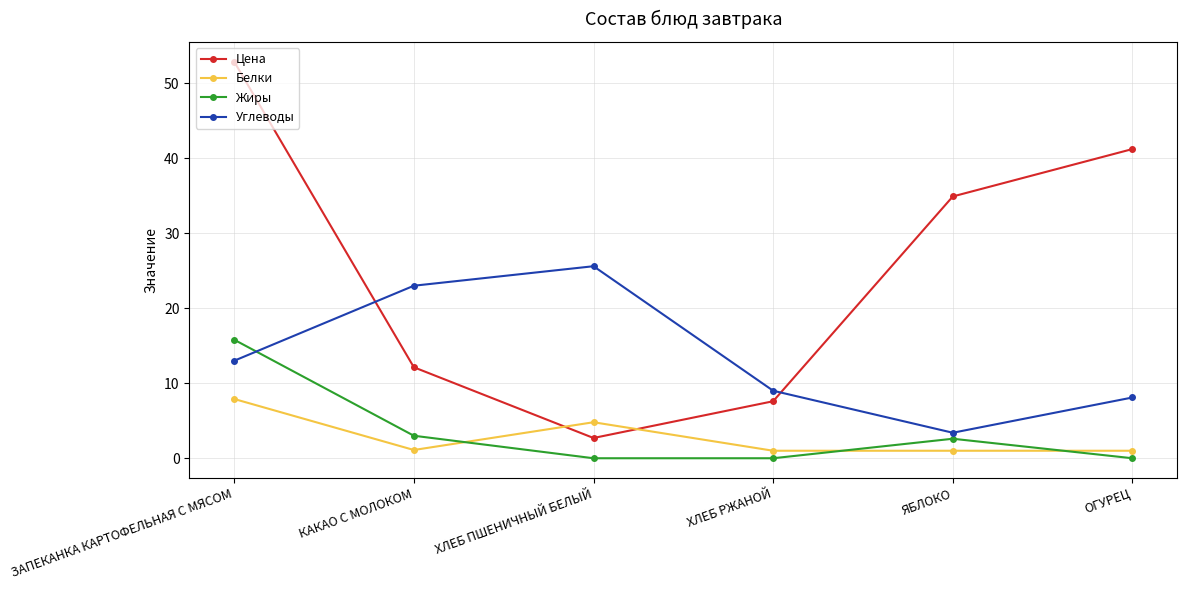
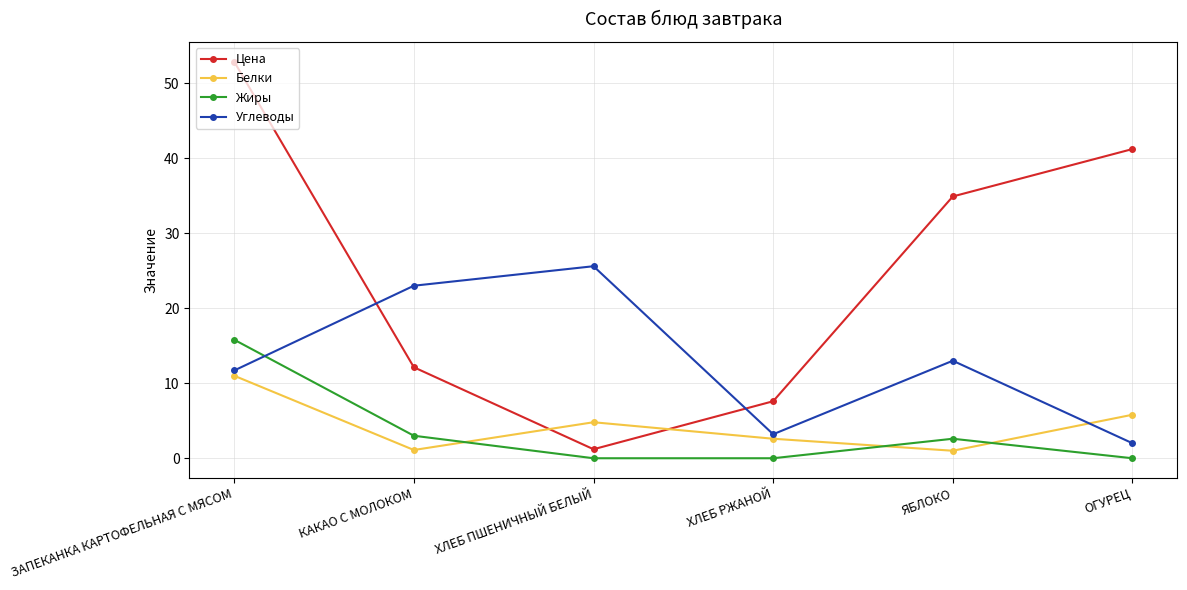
Белки, ЗАПЕКАНКА КАРТОФЕЛЬНАЯ С МЯСОМ: 8 -> 11
Углеводы, ЗАПЕКАНКА КАРТОФЕЛЬНАЯ С МЯСОМ: 13 -> 12
Цена, ХЛЕБ ПШЕНИЧНЫЙ БЕЛЫЙ: 3 -> 1
Белки, ХЛЕБ РЖАНОЙ: 1 -> 3
Углеводы, ХЛЕБ РЖАНОЙ: 9 -> 3
Углеводы, ЯБЛОКО: 3 -> 13
Белки, ОГУРЕЦ: 1 -> 6
Углеводы, ОГУРЕЦ: 8 -> 2
